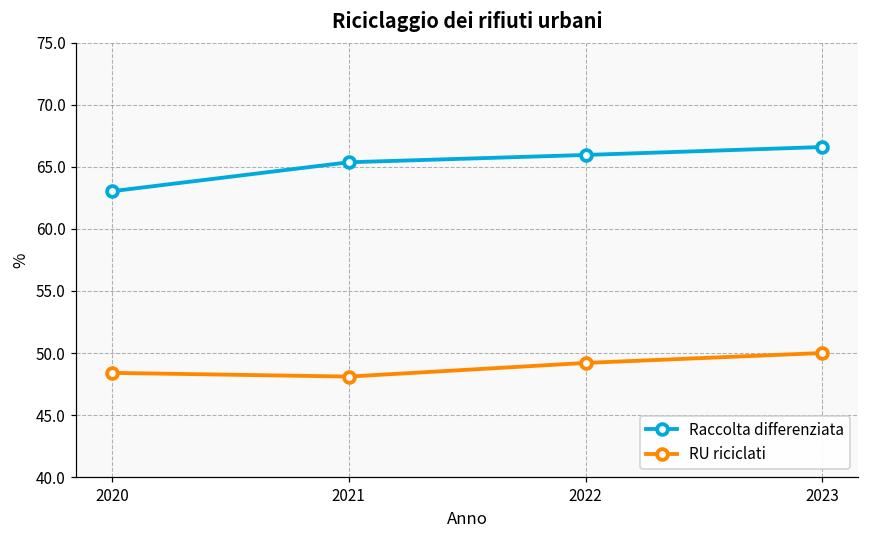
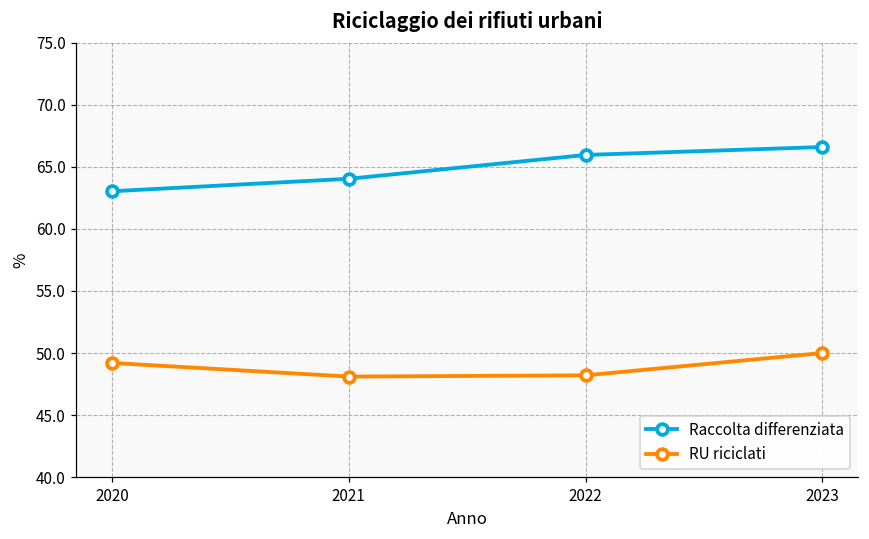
RU riciclati, 2020: 48.4 -> 49.2
Raccolta differenziata, 2021: 65.4 -> 64.0
RU riciclati, 2022: 49.2 -> 48.2
